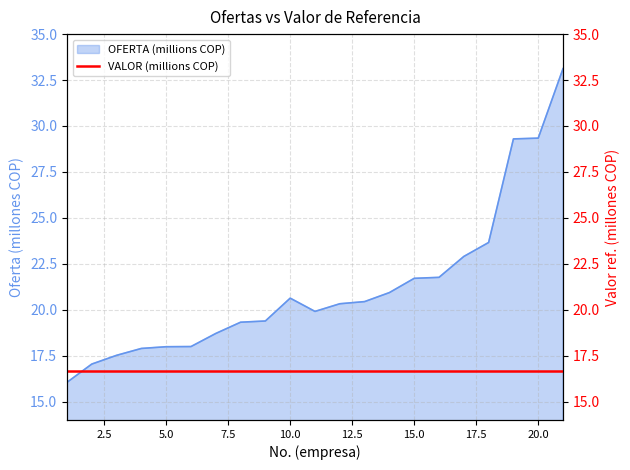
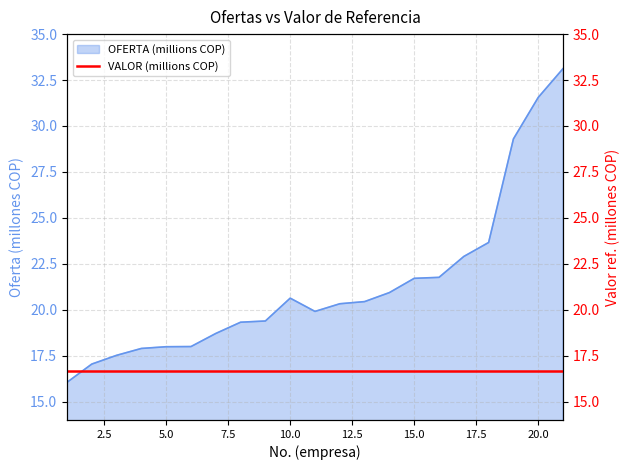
OFERTA (millions COP), 20.0: 29.3 -> 31.6
